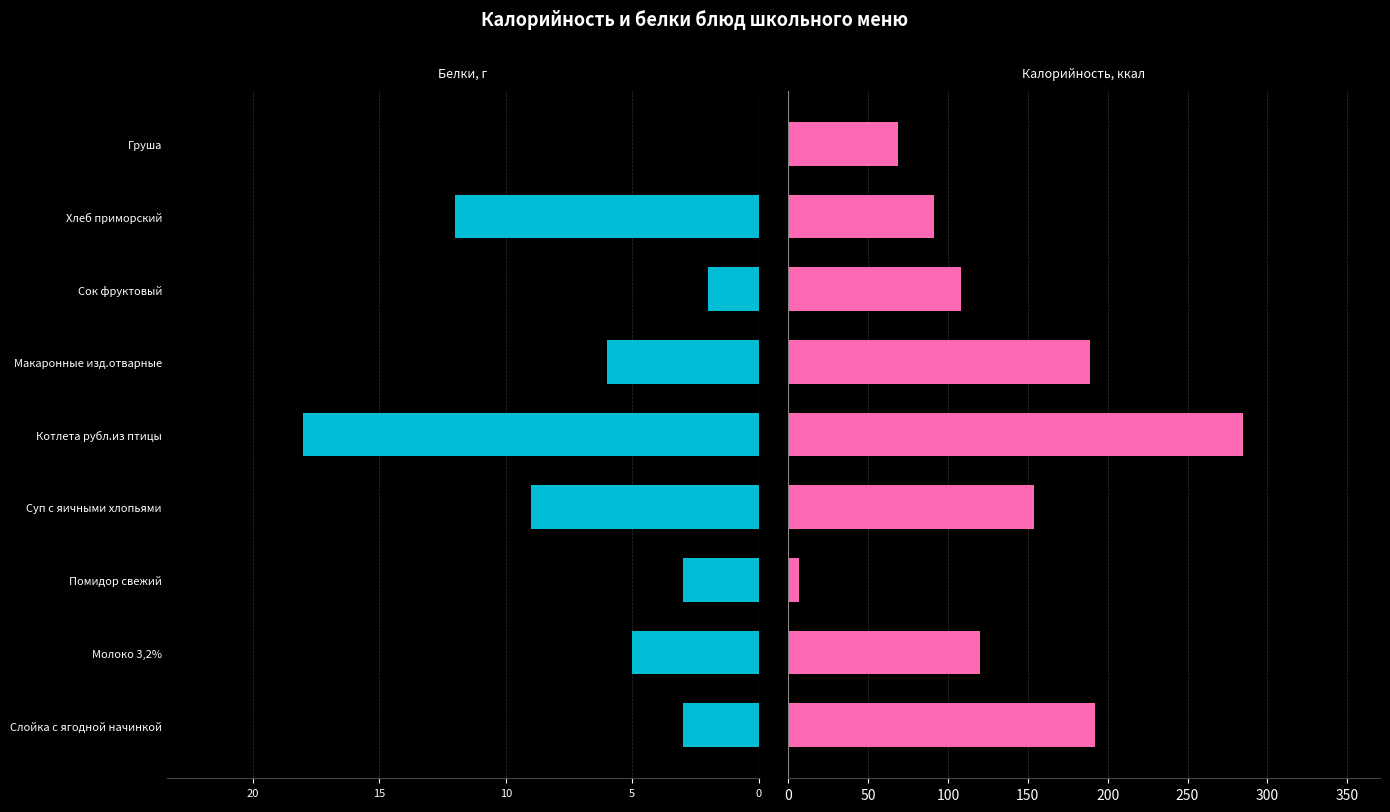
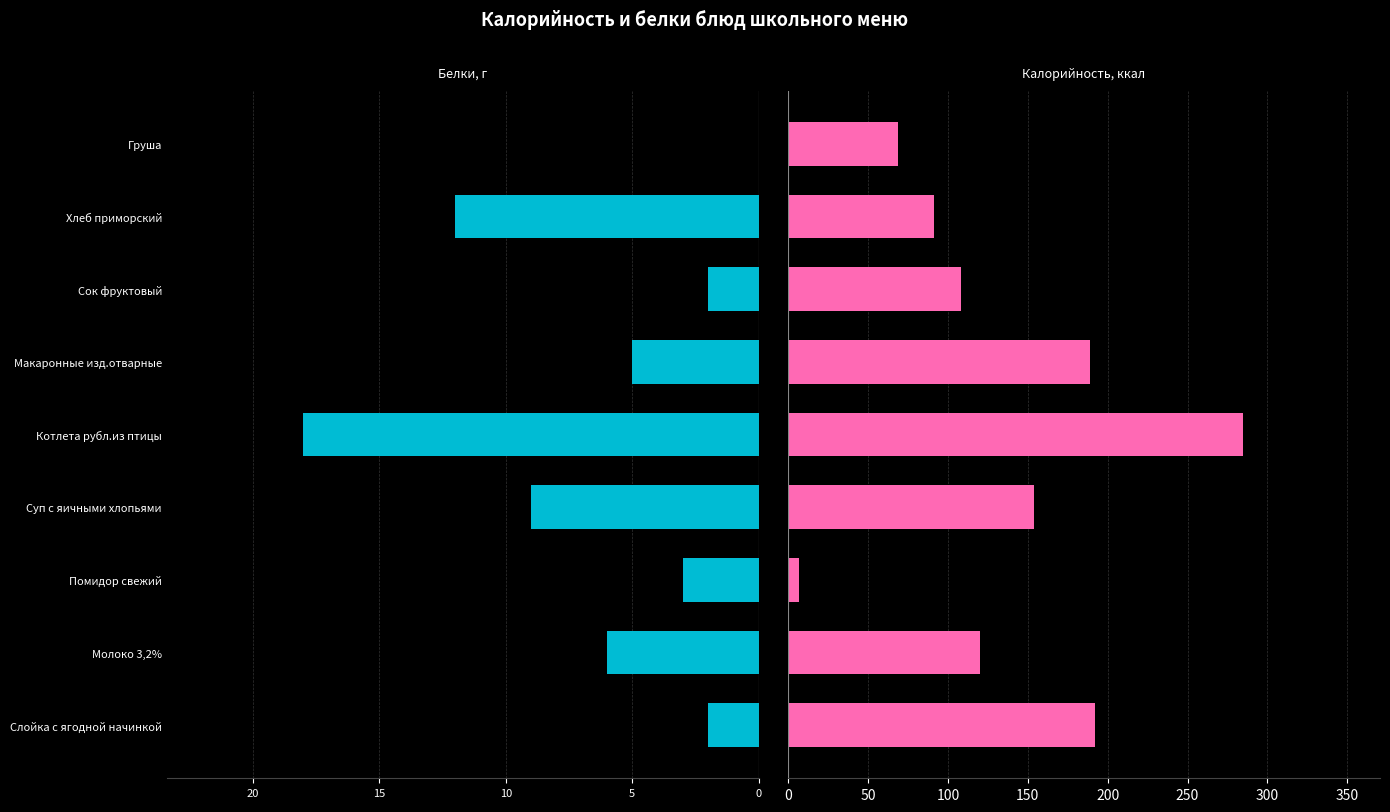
Белки, г, Макаронные изд.отварные: 6 -> 5
Белки, г, Молоко 3,2%: 5 -> 6
Белки, г, Слойка с ягодной начинкой: 3 -> 2
